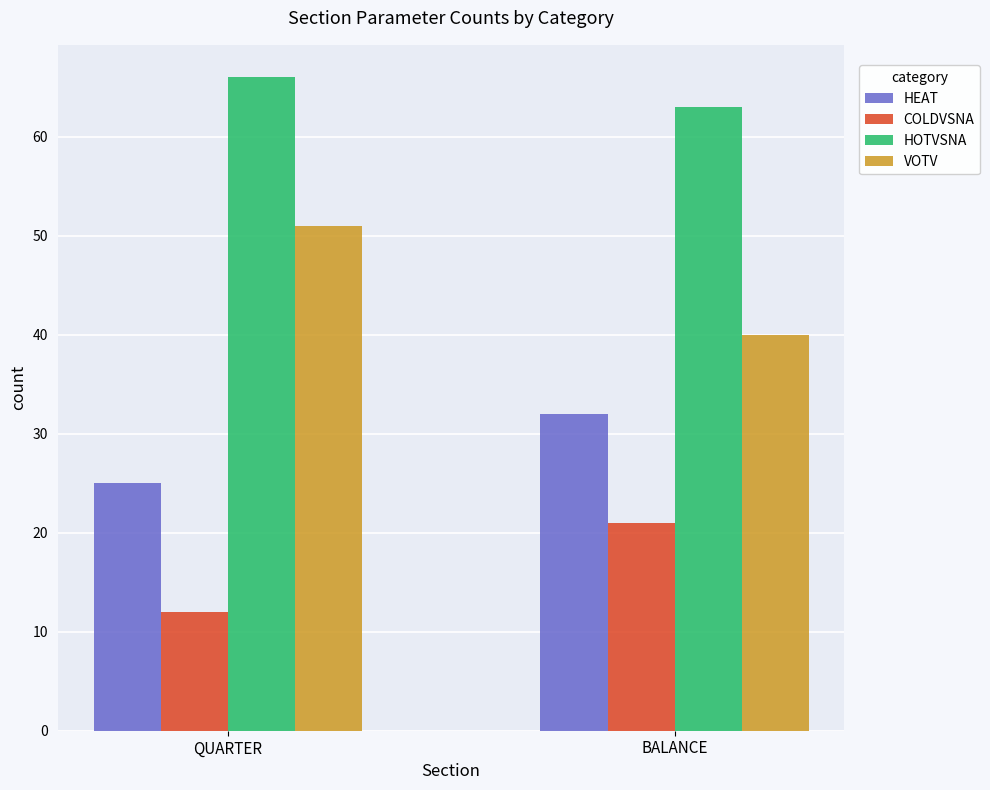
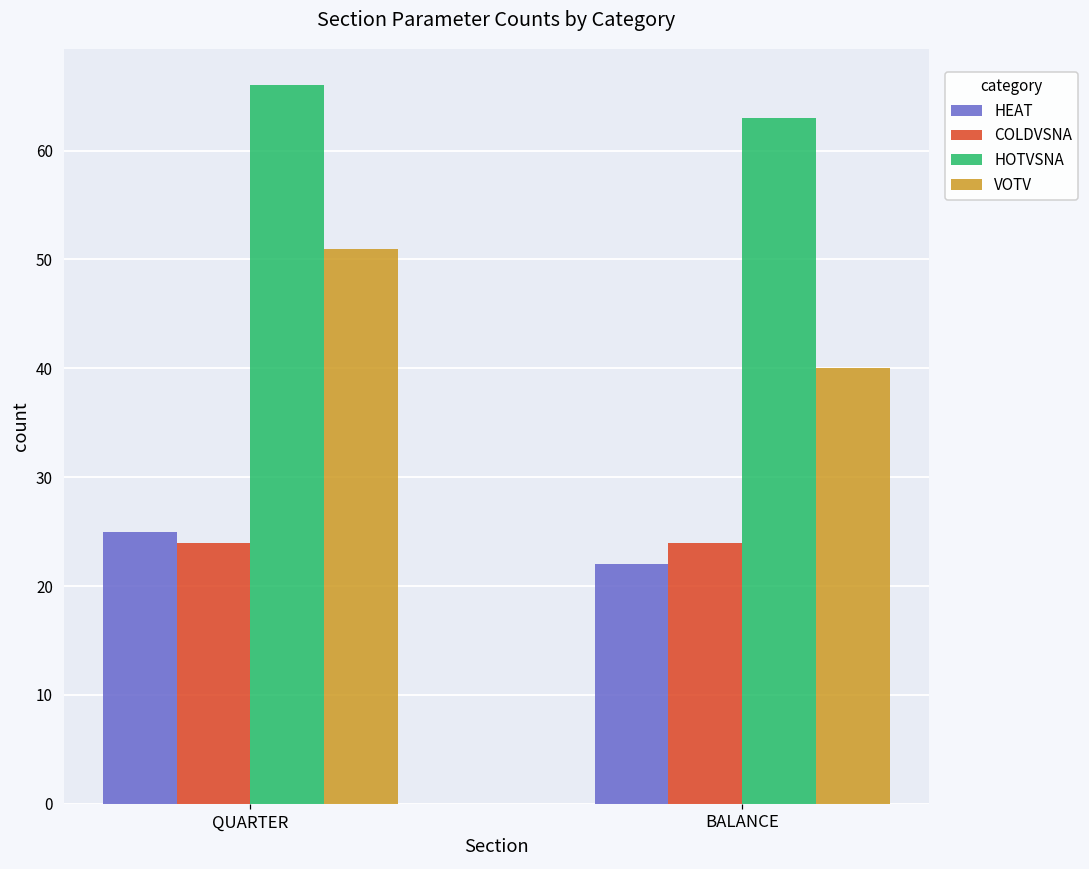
COLDVSNA, QUARTER: 12 -> 24
HEAT, BALANCE: 32 -> 22
COLDVSNA, BALANCE: 21 -> 24
